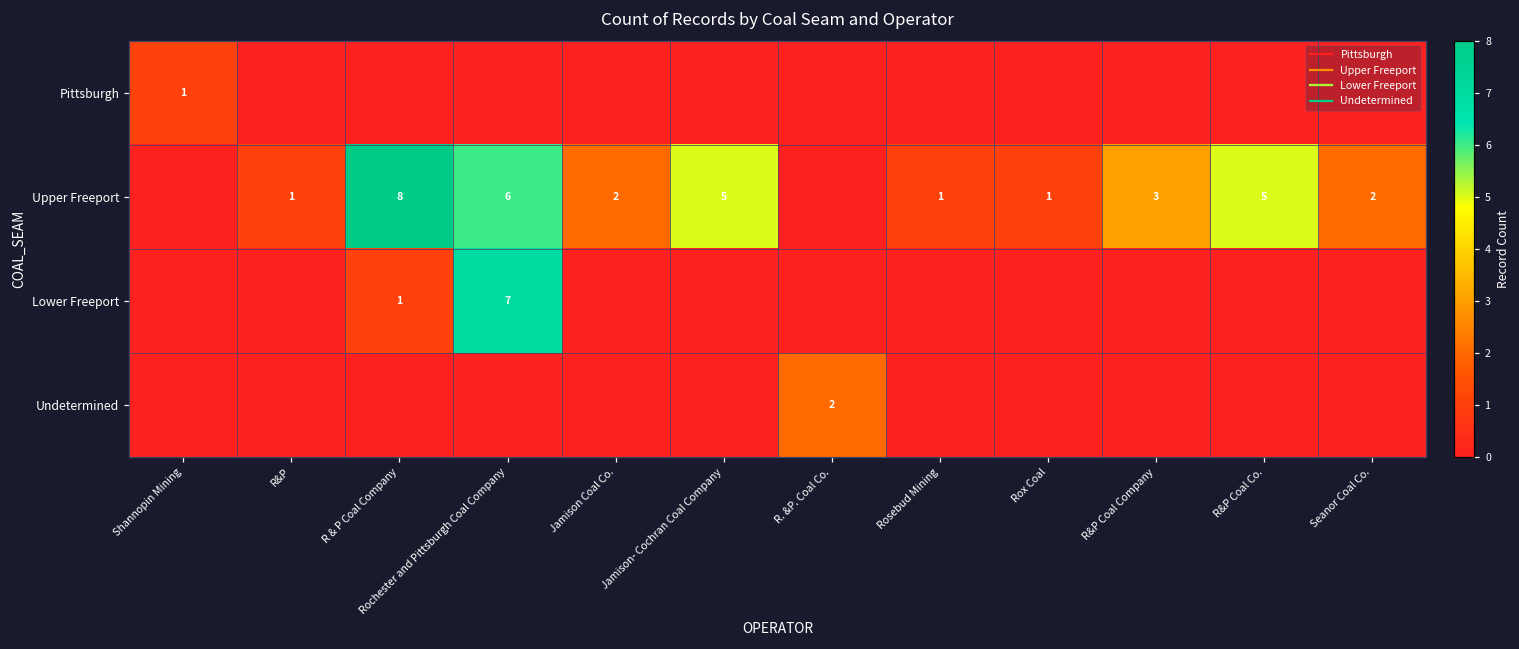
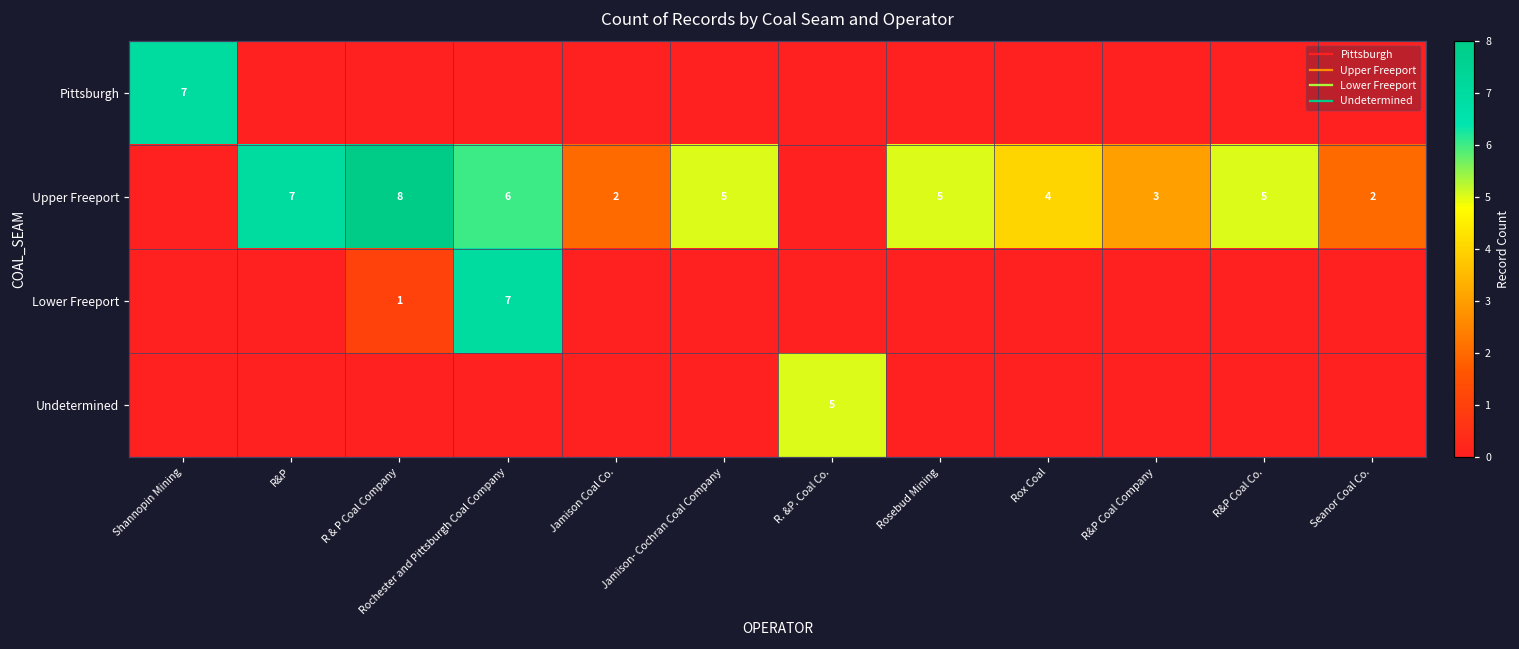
Pittsburgh, Shannopin Mining: 1 -> 7
Upper Freeport, R&P: 1 -> 7
Upper Freeport, Rosebud Mining: 1 -> 5
Upper Freeport, Rox Coal: 1 -> 4
Undetermined, R. &P. Coal Co.: 2 -> 5
